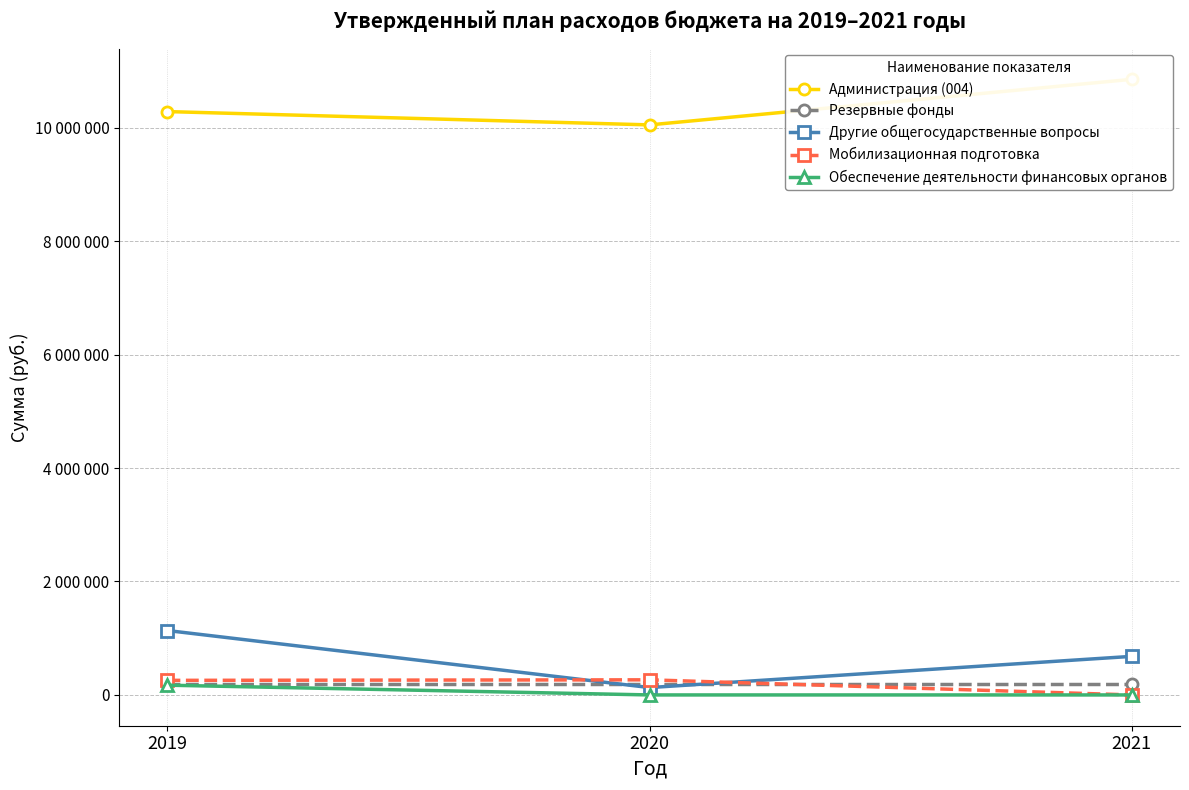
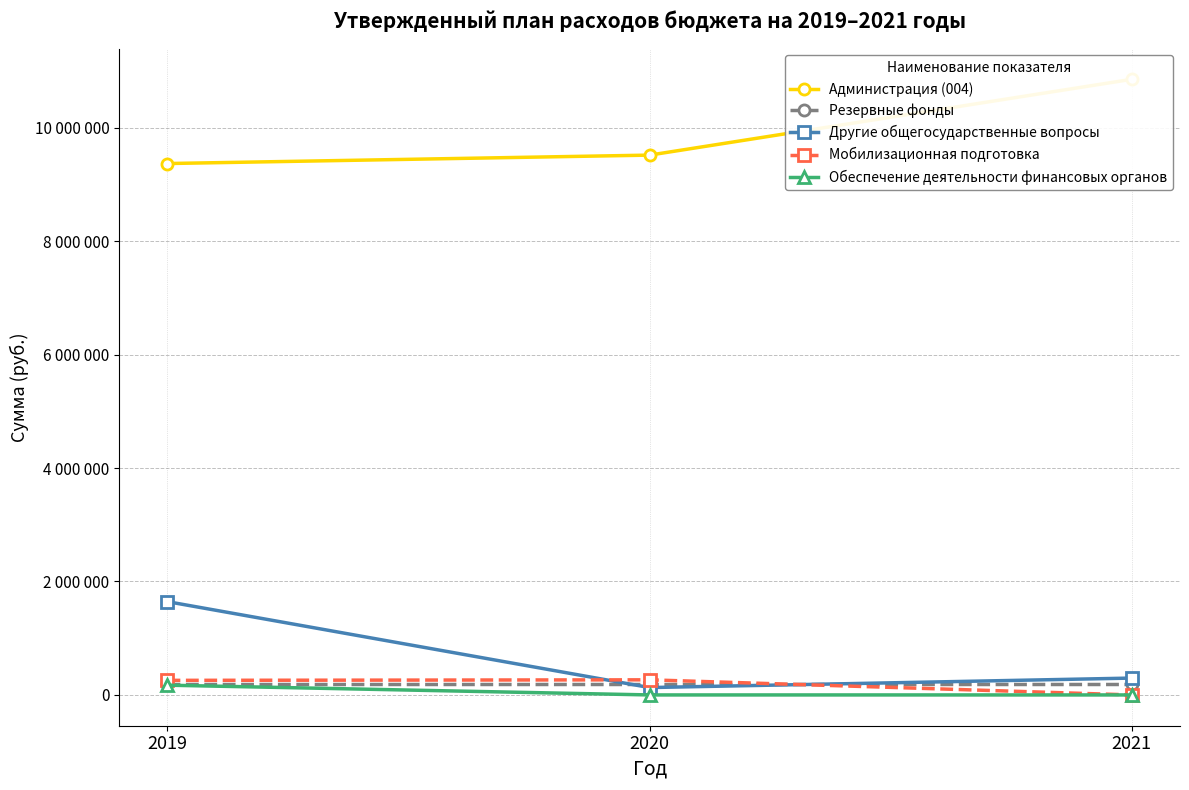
Администрация (004), 2019: 10300000 -> 9400000
Другие общегосударственные вопросы, 2019: 1100000 -> 1600000
Администрация (004), 2020: 10000000 -> 9500000
Другие общегосударственные вопросы, 2021: 700000 -> 300000
